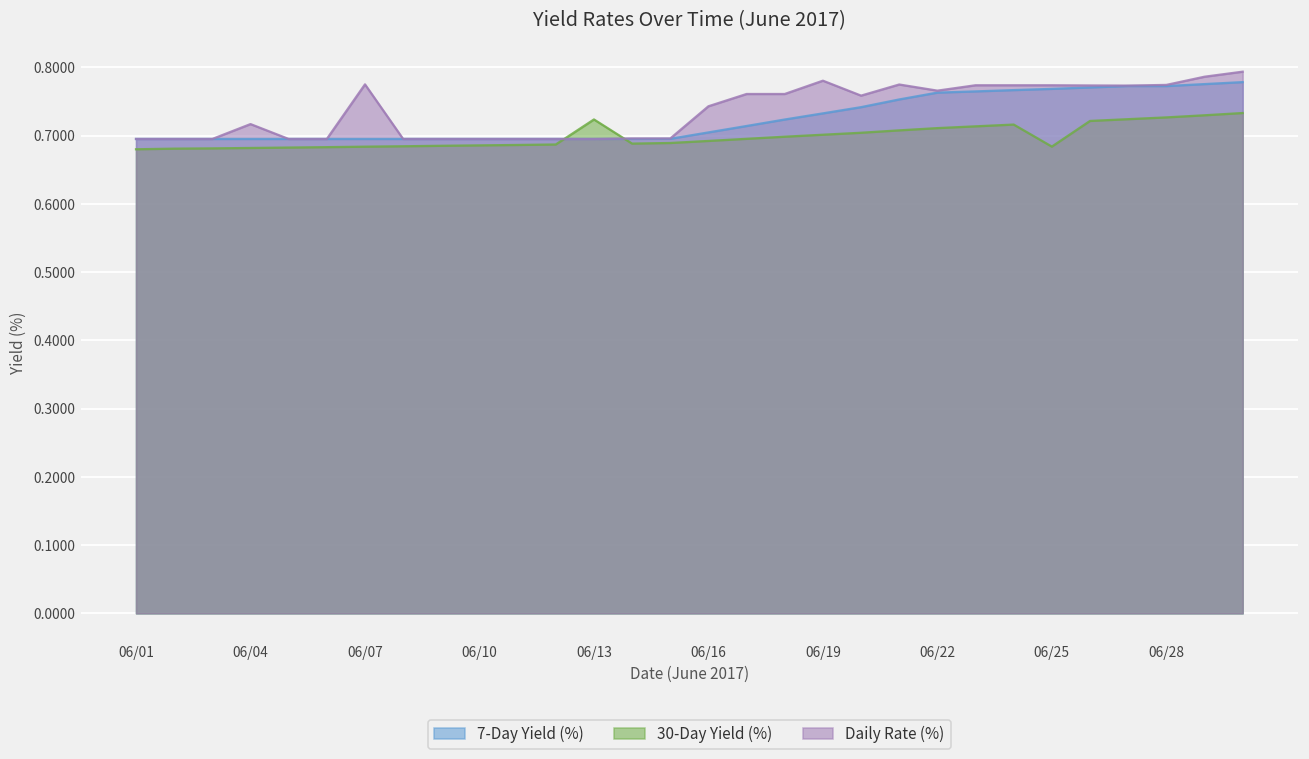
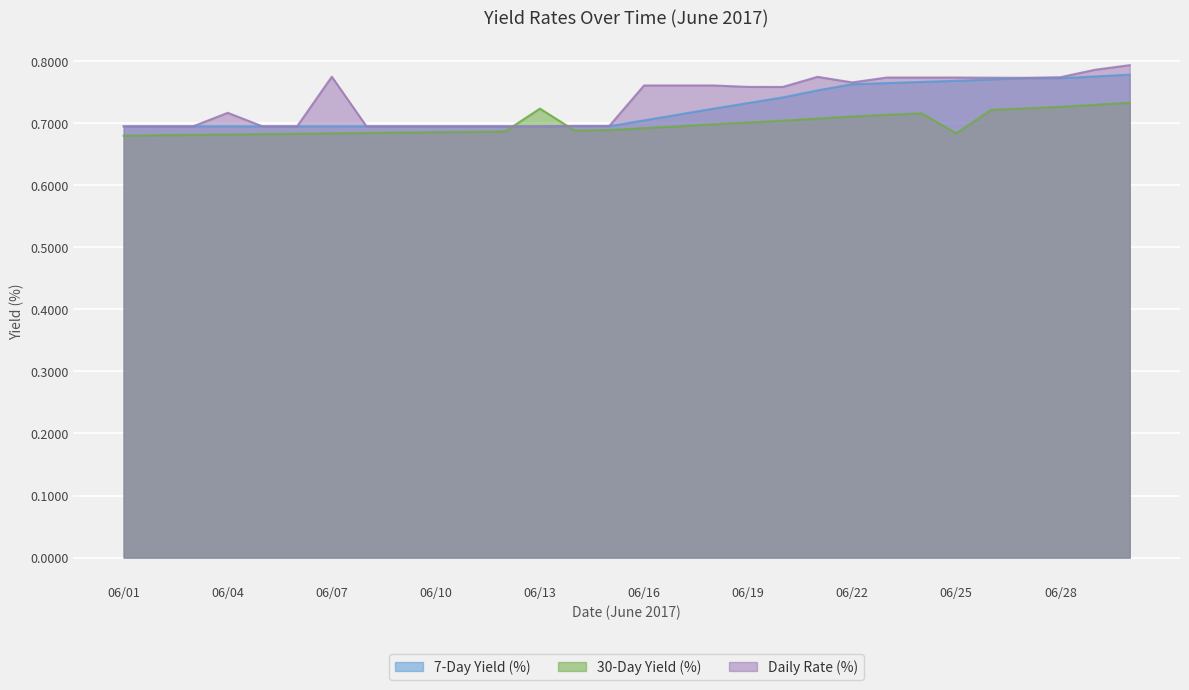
Daily Rate (%), 06/16: 0.74 -> 0.76
Daily Rate (%), 06/19: 0.78 -> 0.76
